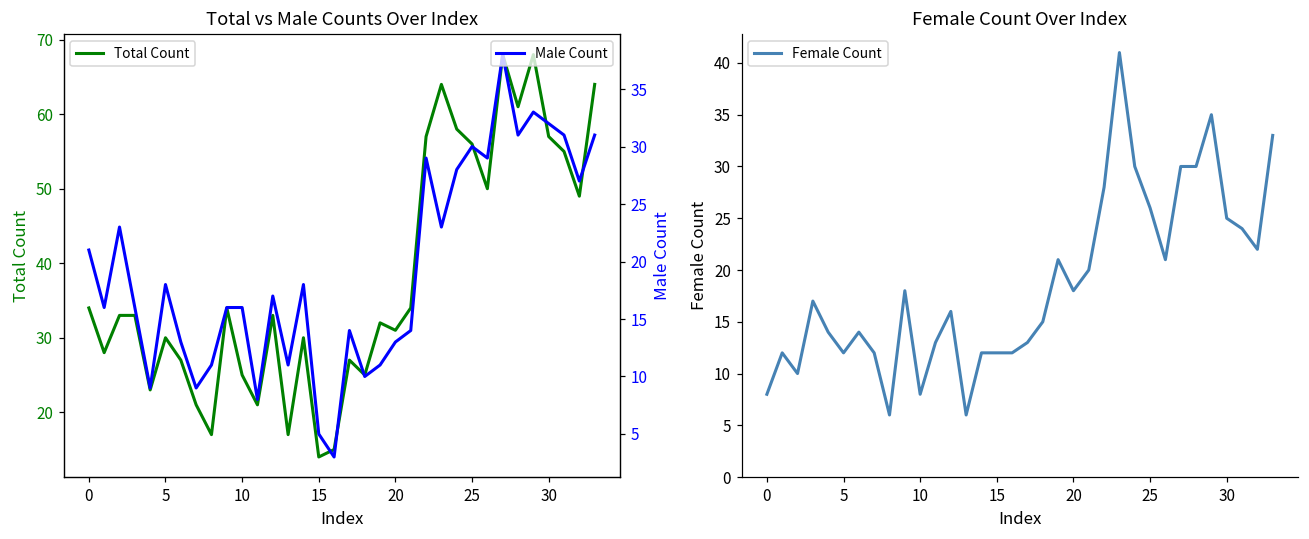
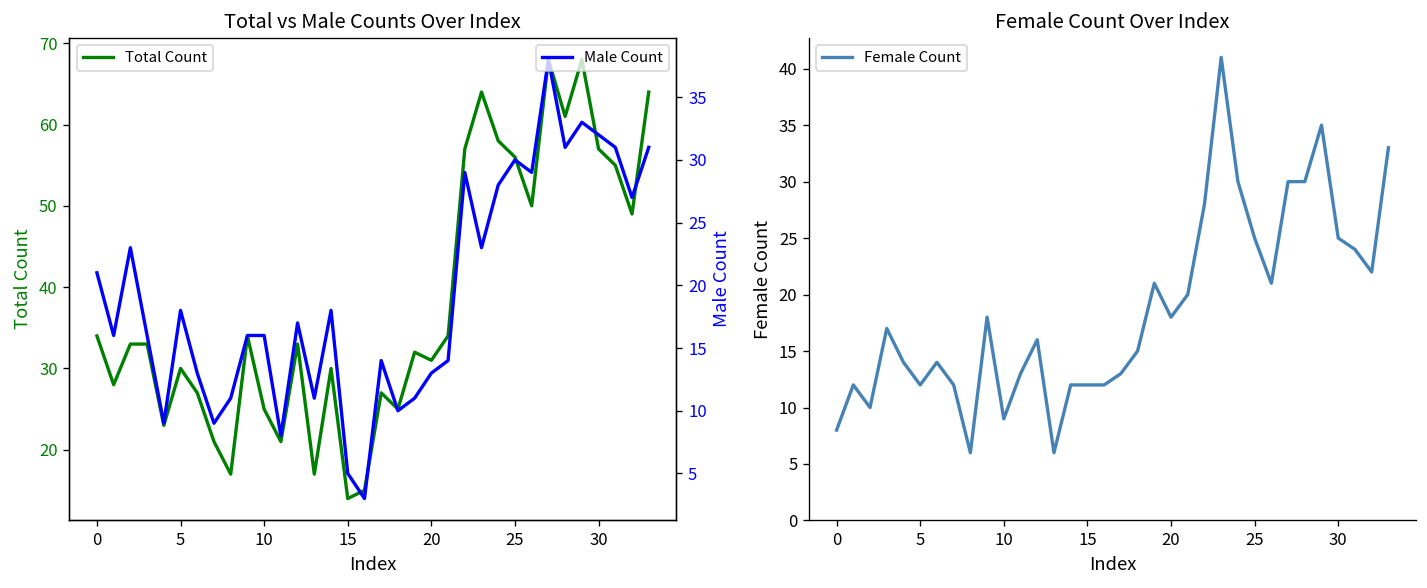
Female Count Over Index, 10: 8 -> 9
Female Count Over Index, 25: 26 -> 25
